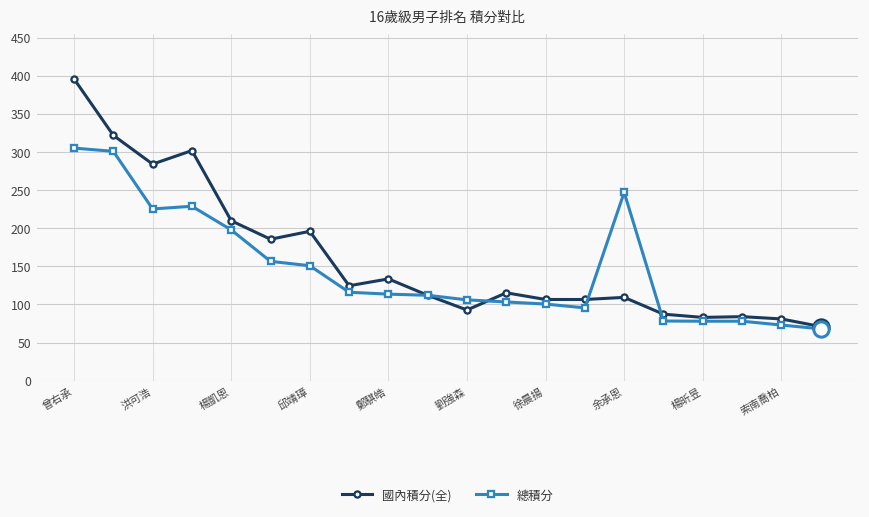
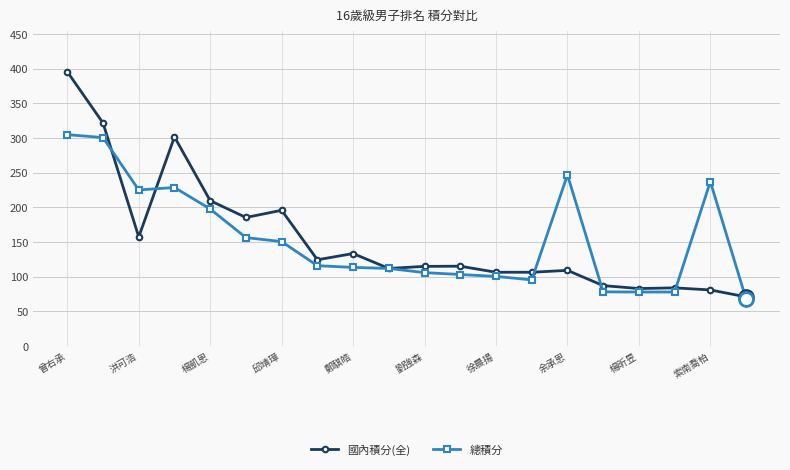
國內積分(全), 洪可浩: 280 -> 160
國內積分(全), 劉強森: 90 -> 120
總積分, 索南喬柏: 70 -> 240
